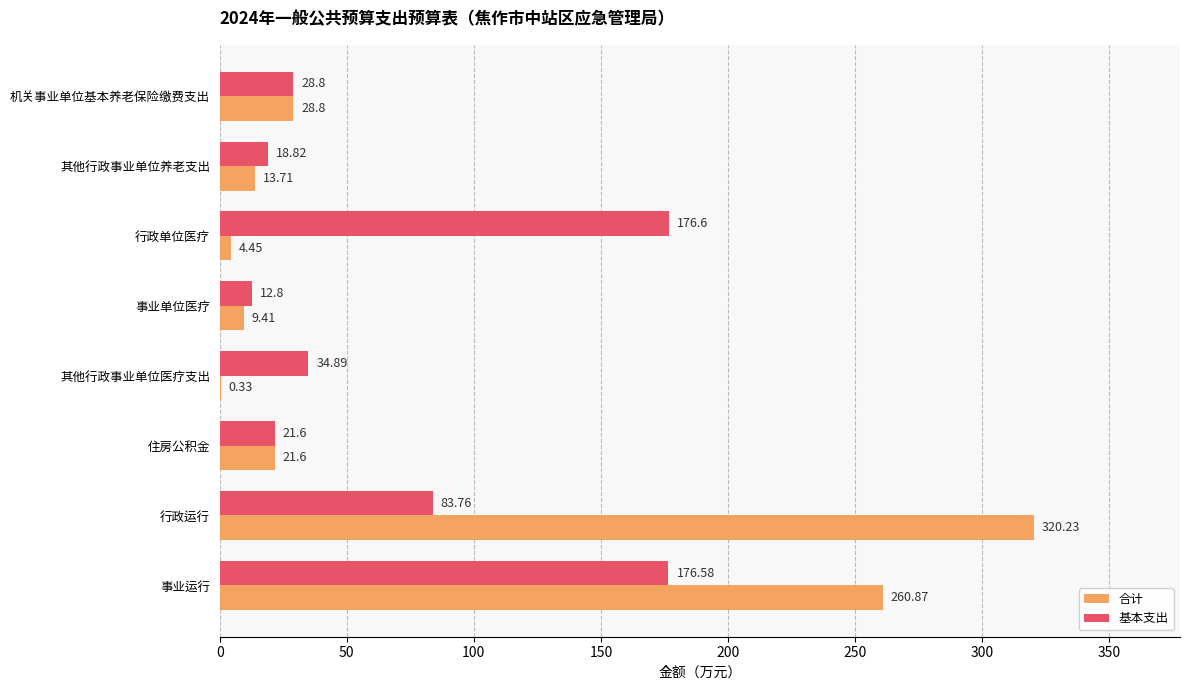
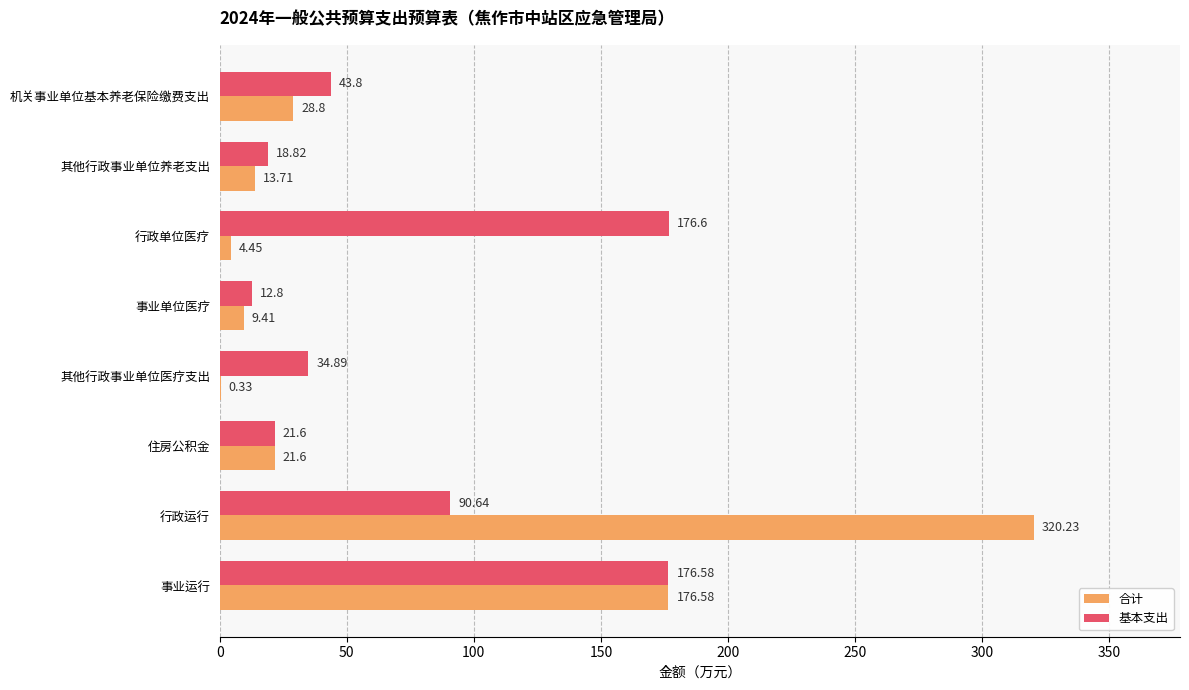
基本支出, 机关事业单位基本养老保险缴费支出: 28.8 -> 43.8
基本支出, 行政运行: 83.76 -> 90.64
合计, 事业运行: 260.87 -> 176.58
